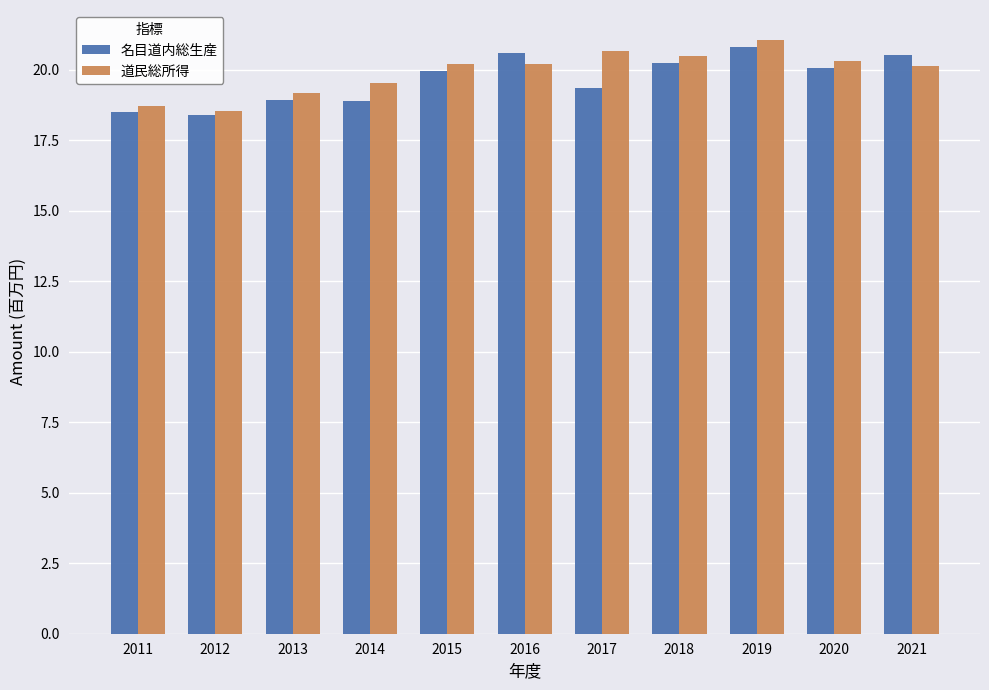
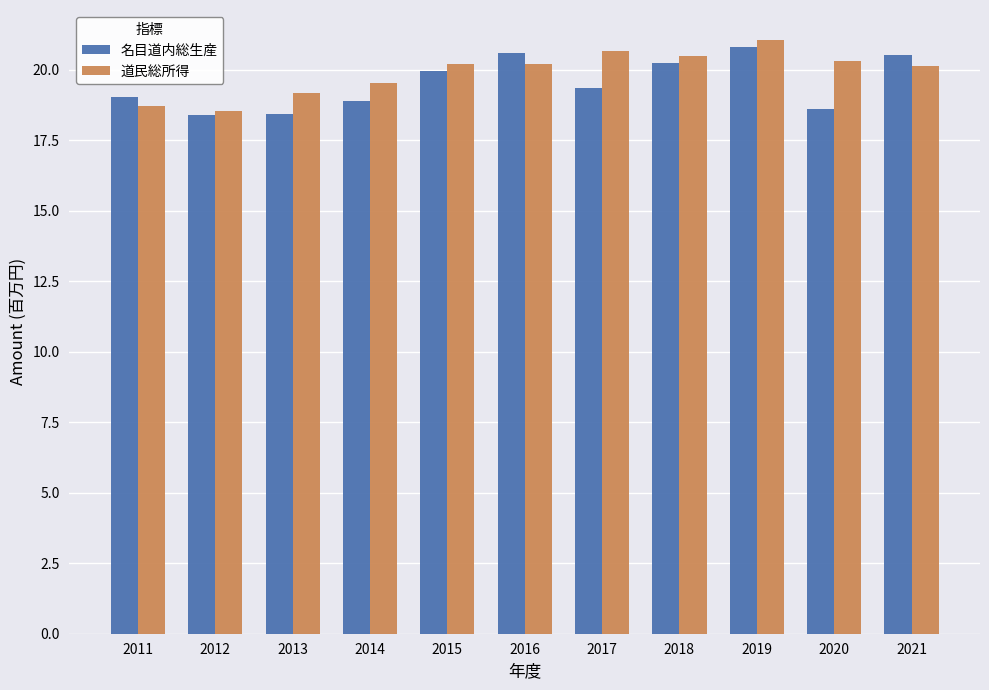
名目道内総生産, 2011: 18.5 -> 19.0
名目道内総生産, 2013: 18.9 -> 18.4
名目道内総生産, 2020: 20.1 -> 18.6
